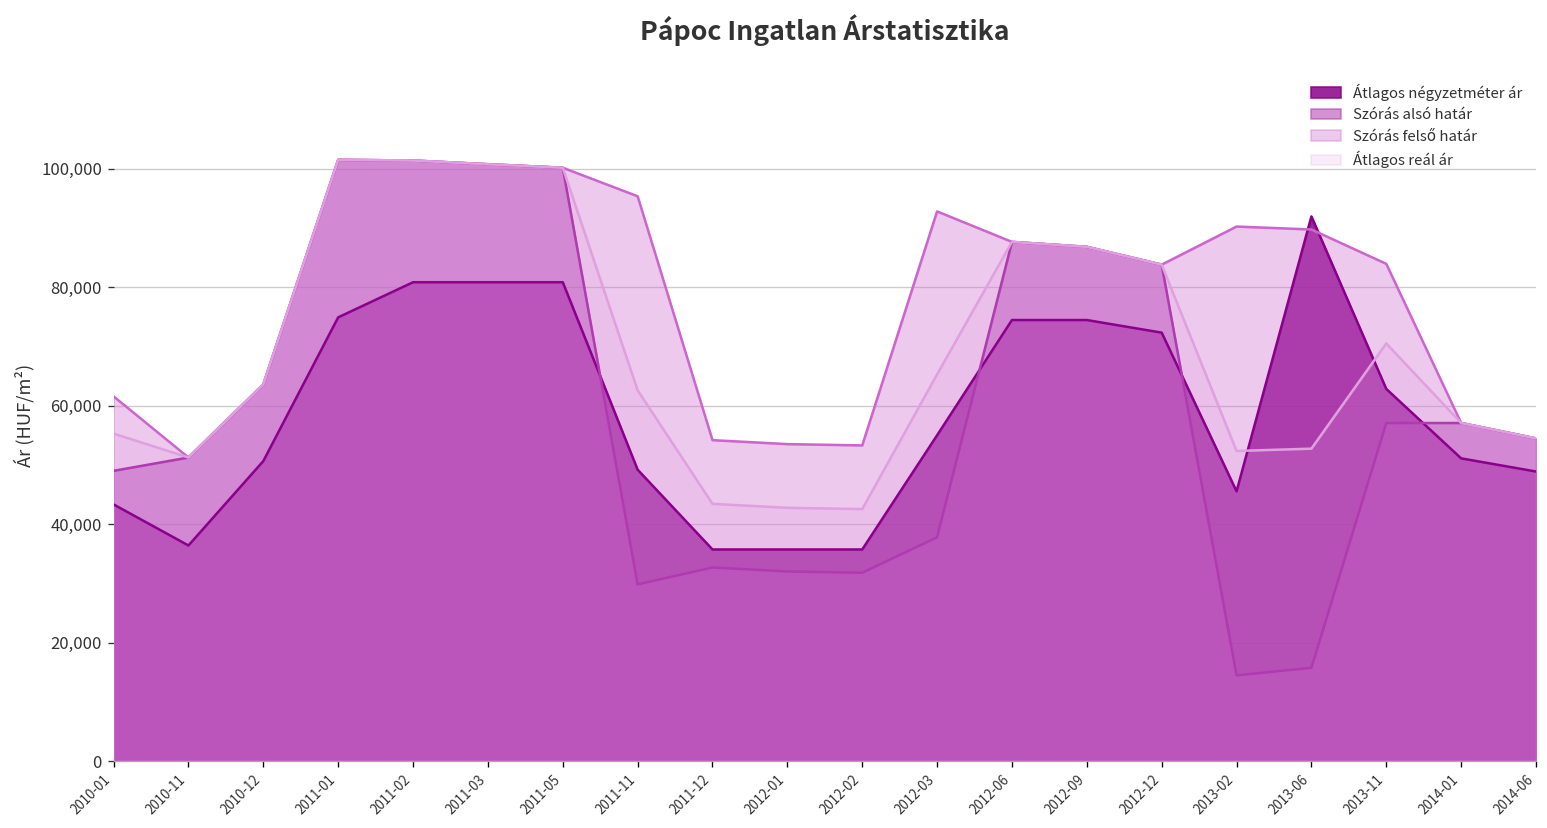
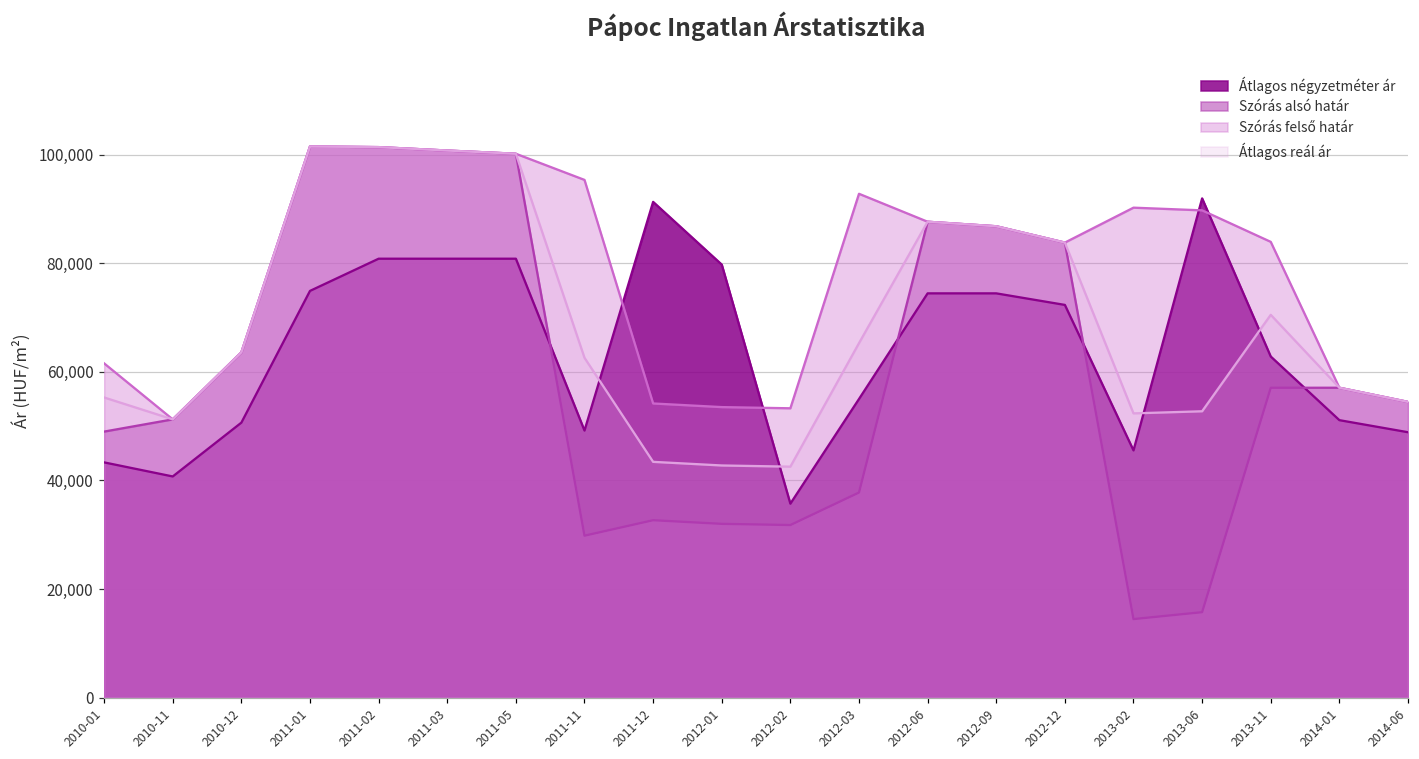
Átlagos négyzetméter ár, 2010-11: 36,000 -> 41,000
Átlagos négyzetméter ár, 2011-12: 36,000 -> 91,000
Átlagos négyzetméter ár, 2012-01: 36,000 -> 80,000
